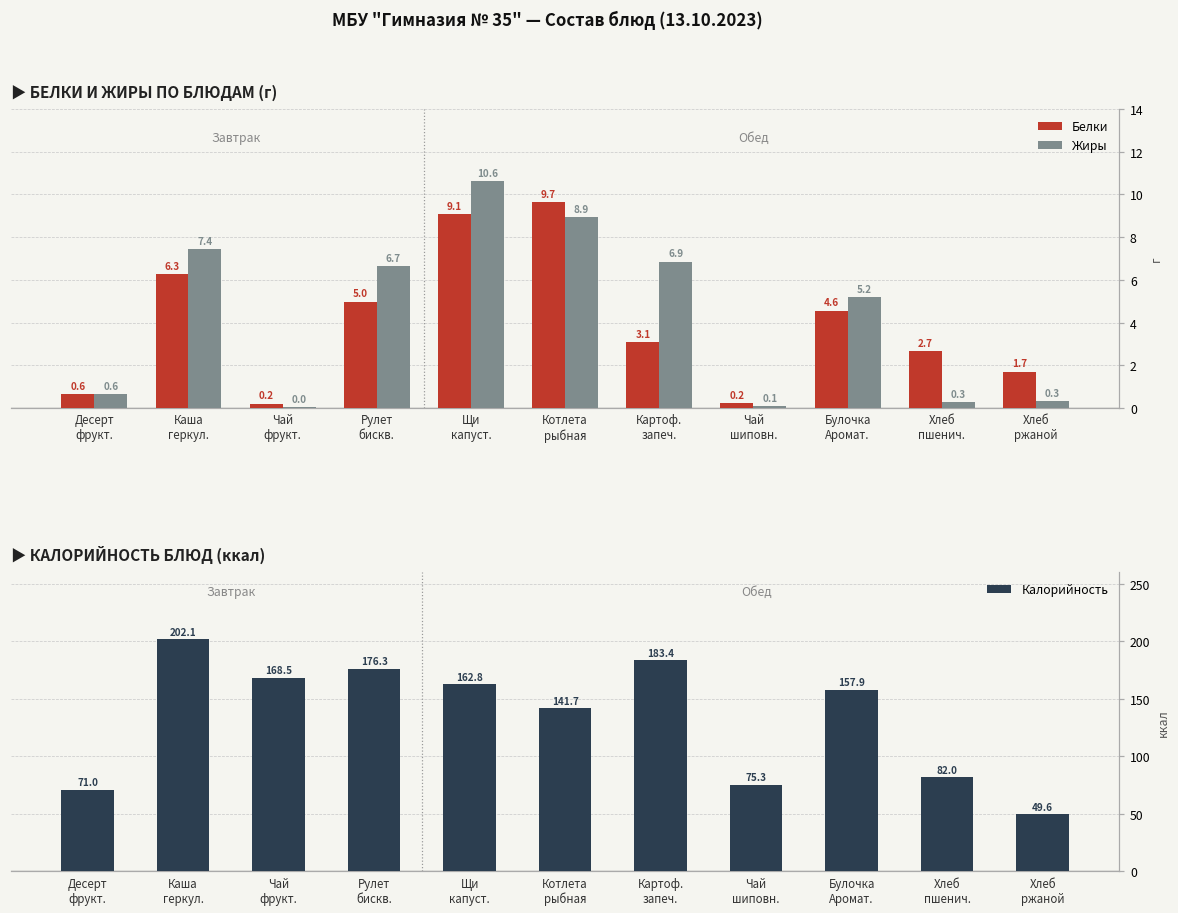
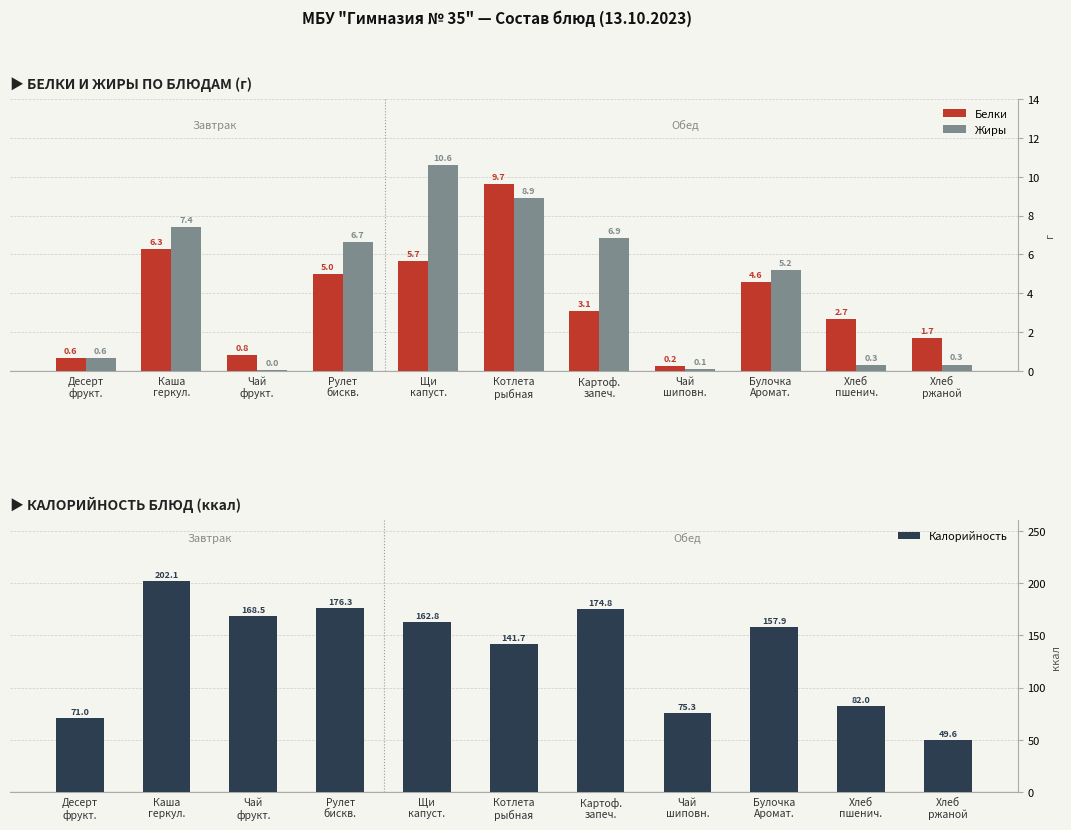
▶ БЕЛКИ И ЖИРЫ ПО БЛЮДАМ (г), Белки, Чай фрукт.: 0.2 -> 0.8
▶ БЕЛКИ И ЖИРЫ ПО БЛЮДАМ (г), Белки, Щи капуст.: 9.1 -> 5.7
▶ КАЛОРИЙНОСТЬ БЛЮД (ккал), Картоф. запеч.: 183.4 -> 174.8
